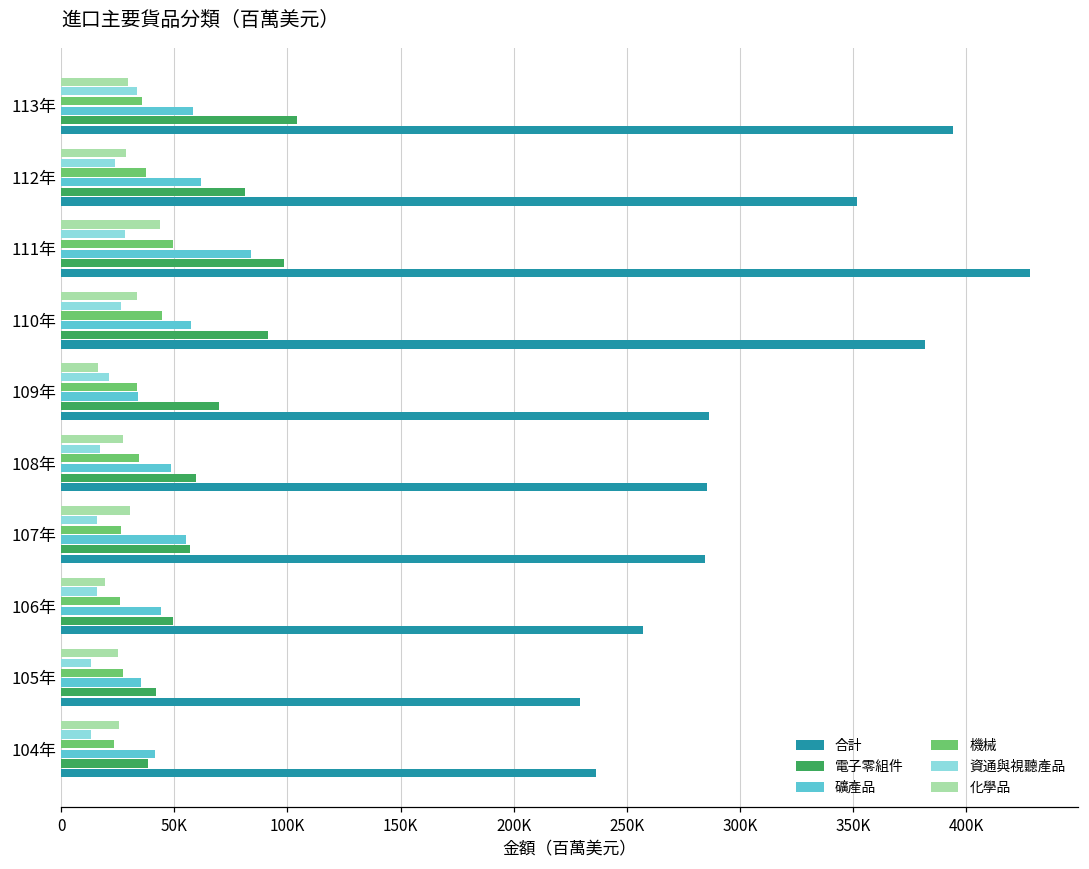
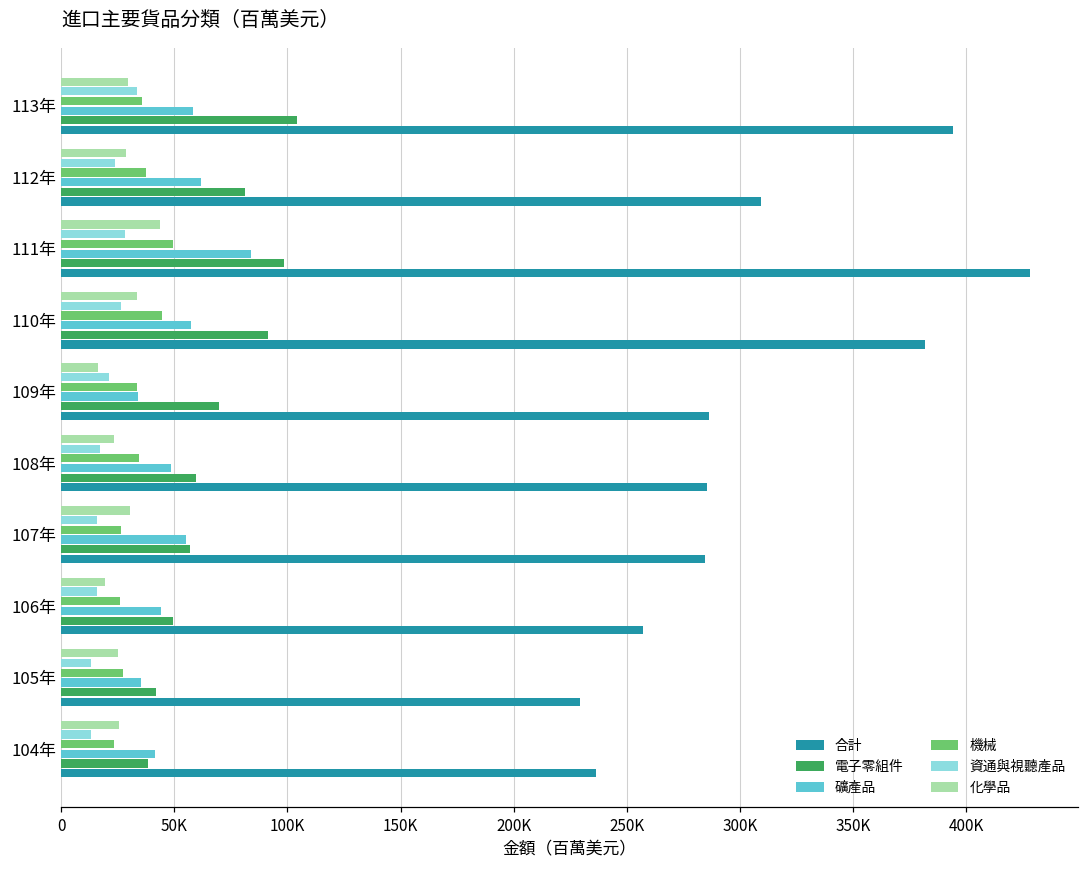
合計, 112年: 352000 -> 309000
化學品, 108年: 27000 -> 23000
